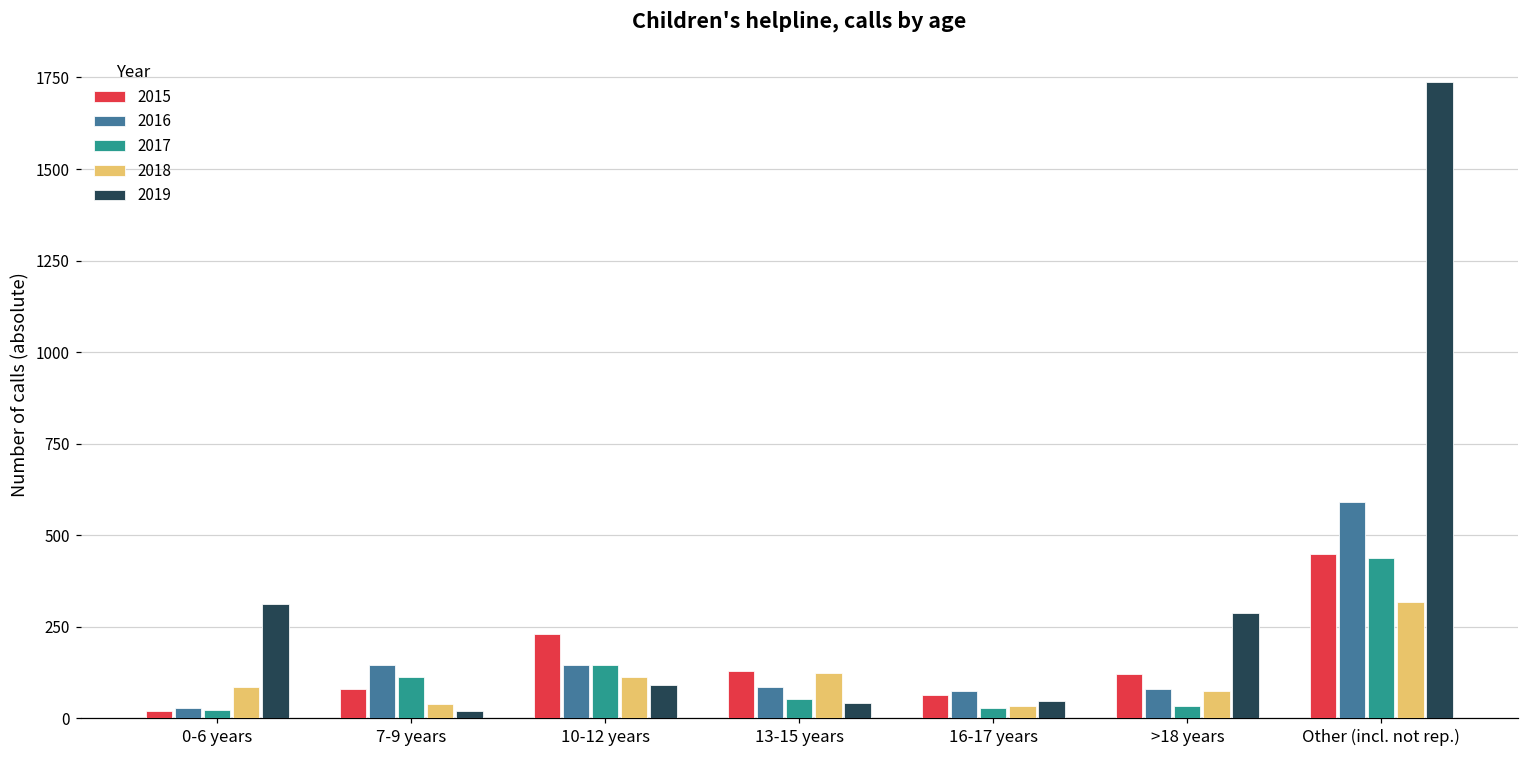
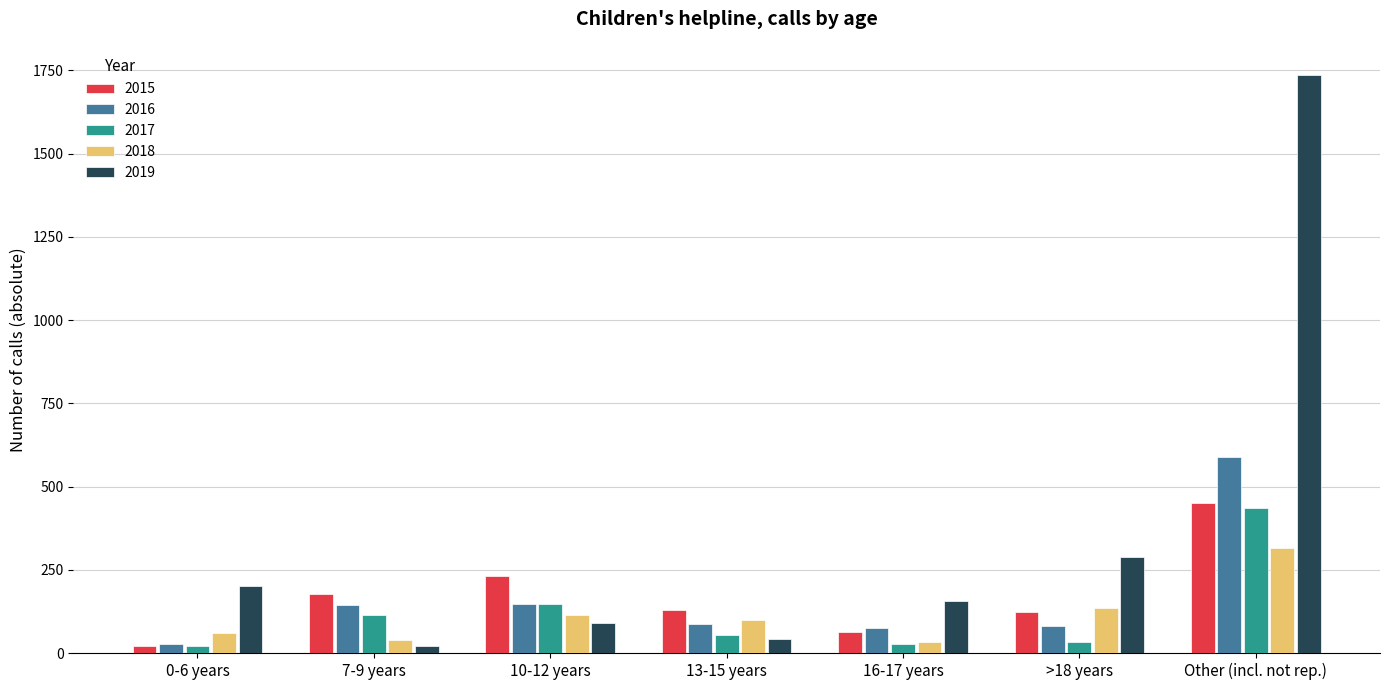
2018, 0-6 years: 90 -> 60
2019, 0-6 years: 310 -> 200
2015, 7-9 years: 80 -> 180
2018, 13-15 years: 130 -> 100
2019, 16-17 years: 50 -> 160
2018, >18 years: 70 -> 130
